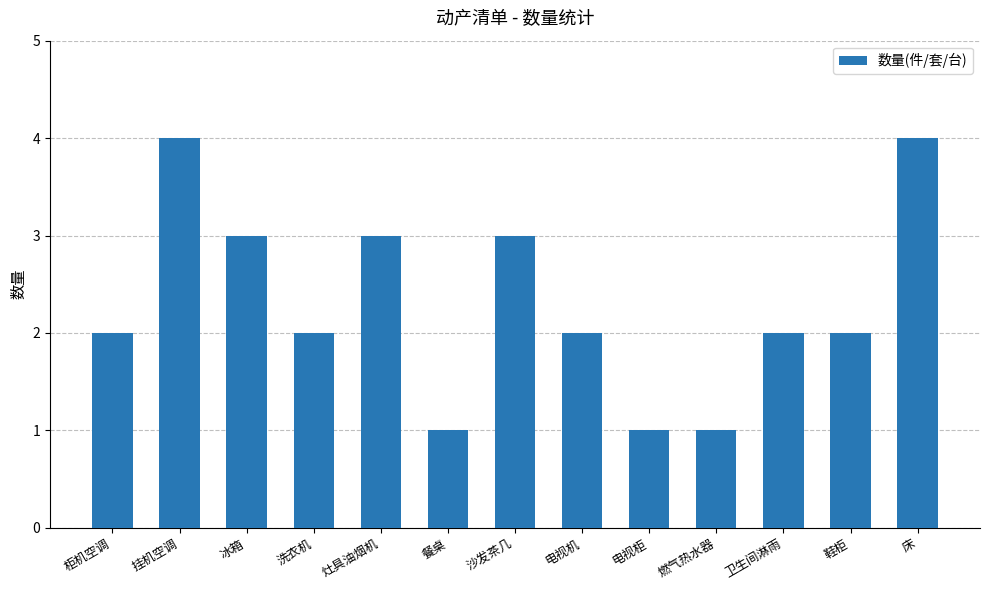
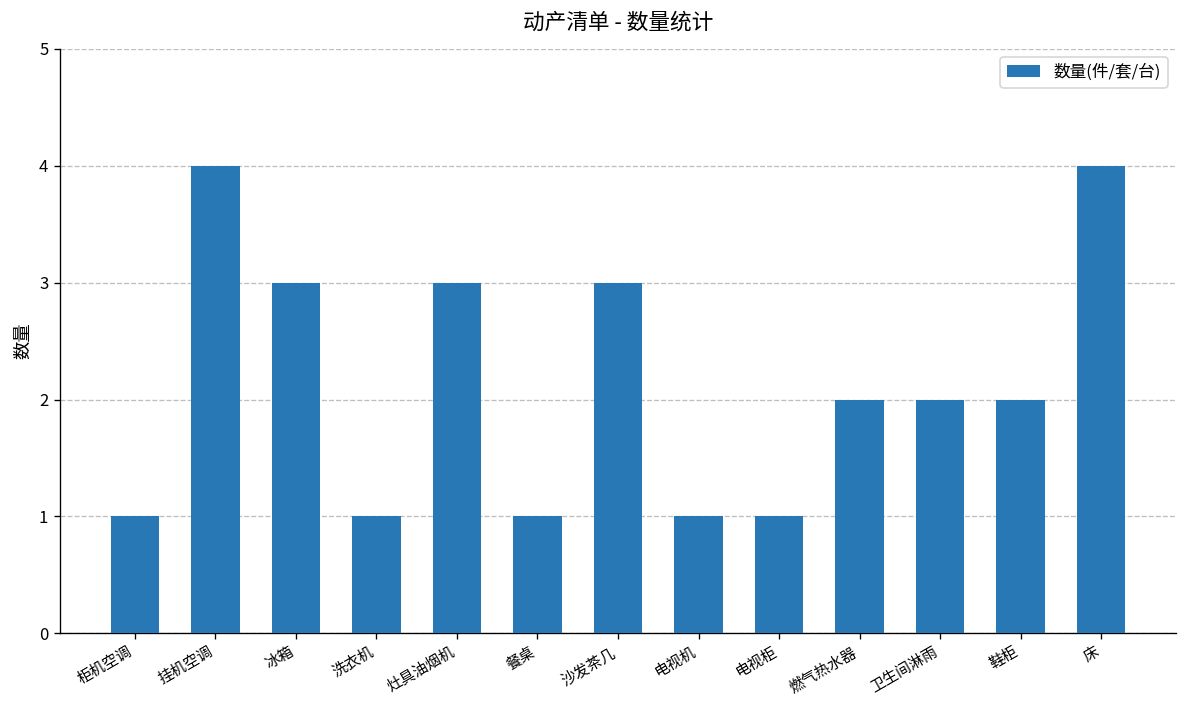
柜机空调: 2 -> 1
洗衣机: 2 -> 1
电视机: 2 -> 1
燃气热水器: 1 -> 2
